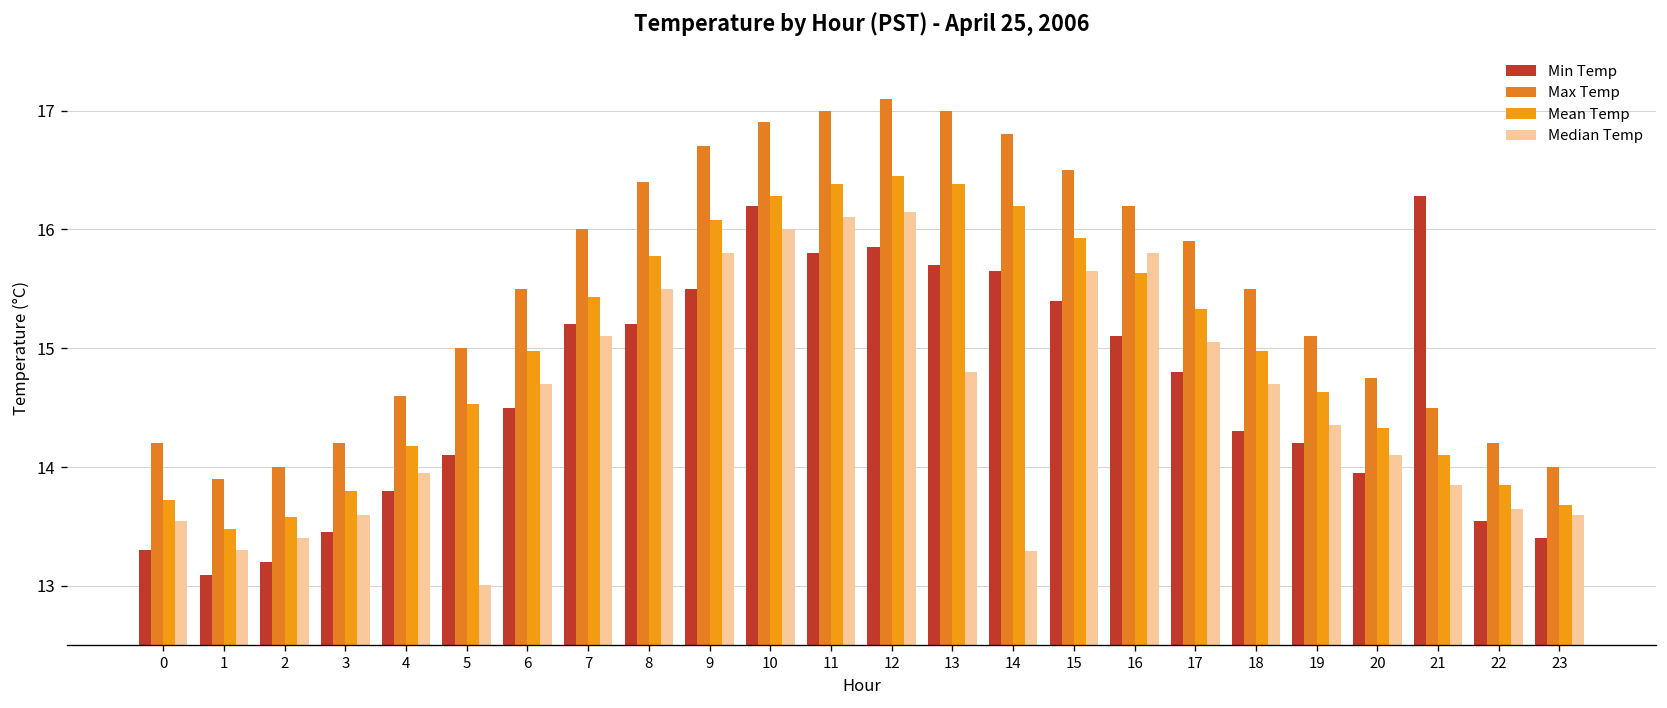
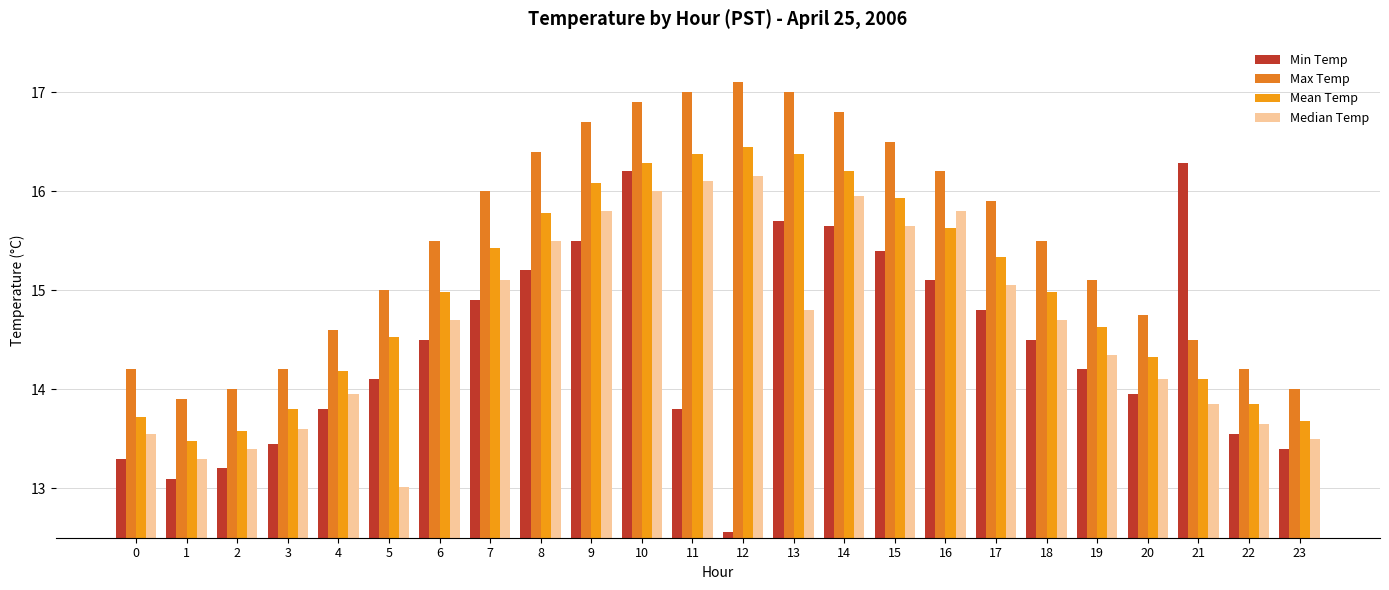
Min Temp, 7: 15.2 -> 14.9
Min Temp, 11: 15.8 -> 13.8
Min Temp, 12: 15.9 -> 12.6
Median Temp, 14: 13.3 -> 16.0
Min Temp, 18: 14.3 -> 14.5
Median Temp, 23: 13.6 -> 13.5
